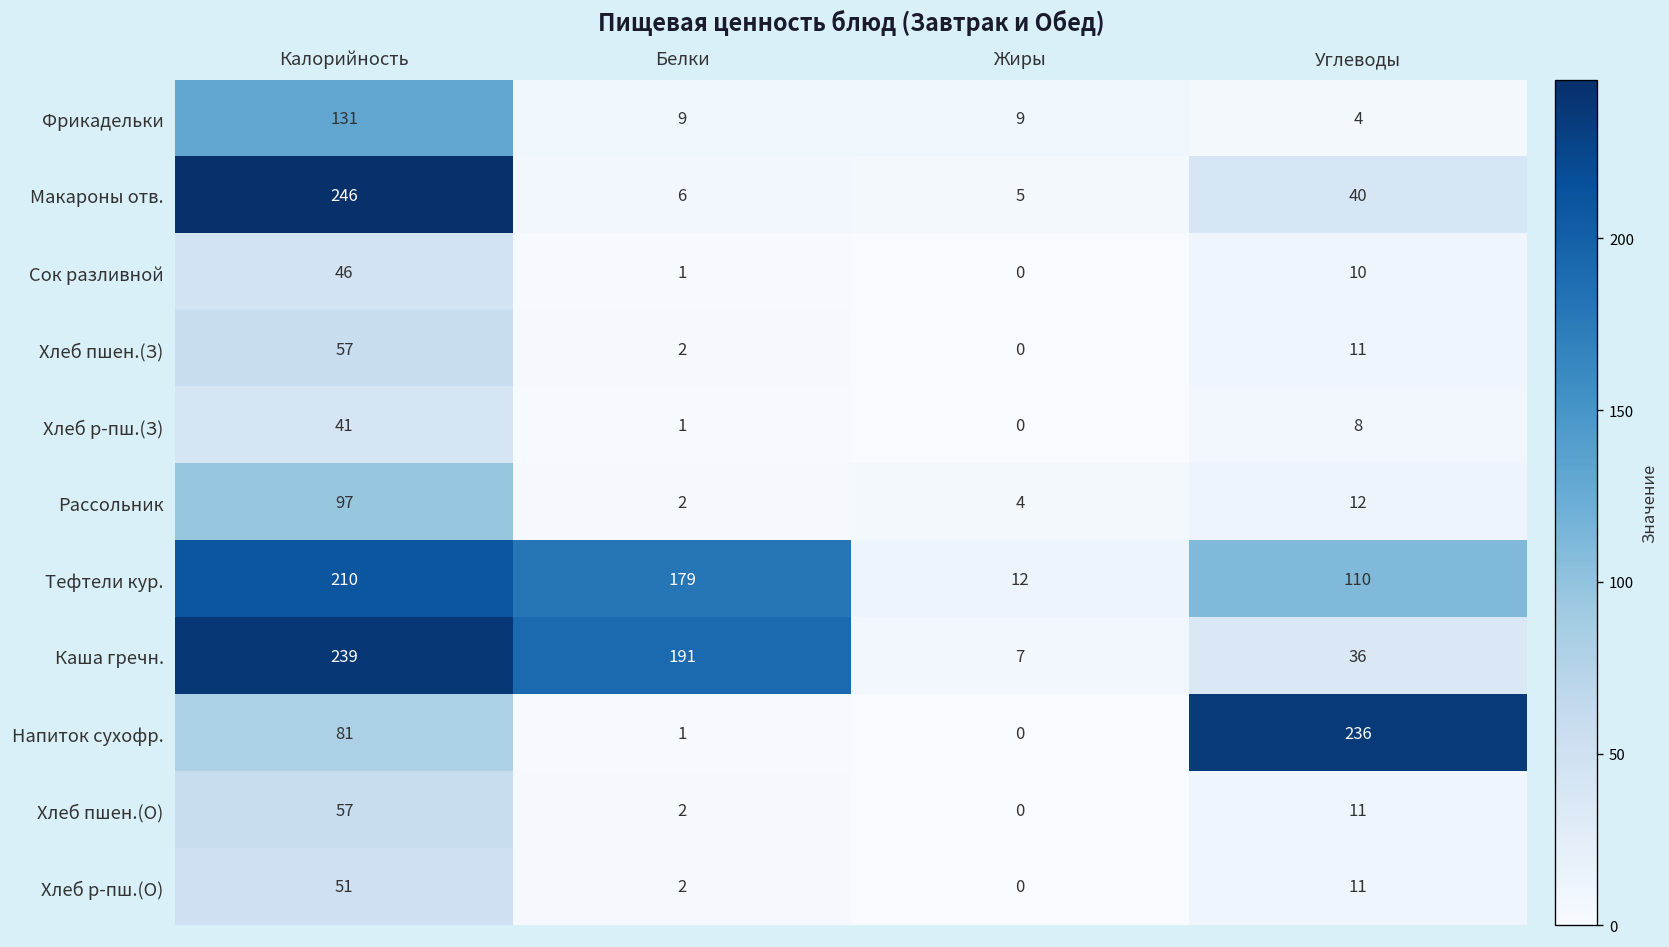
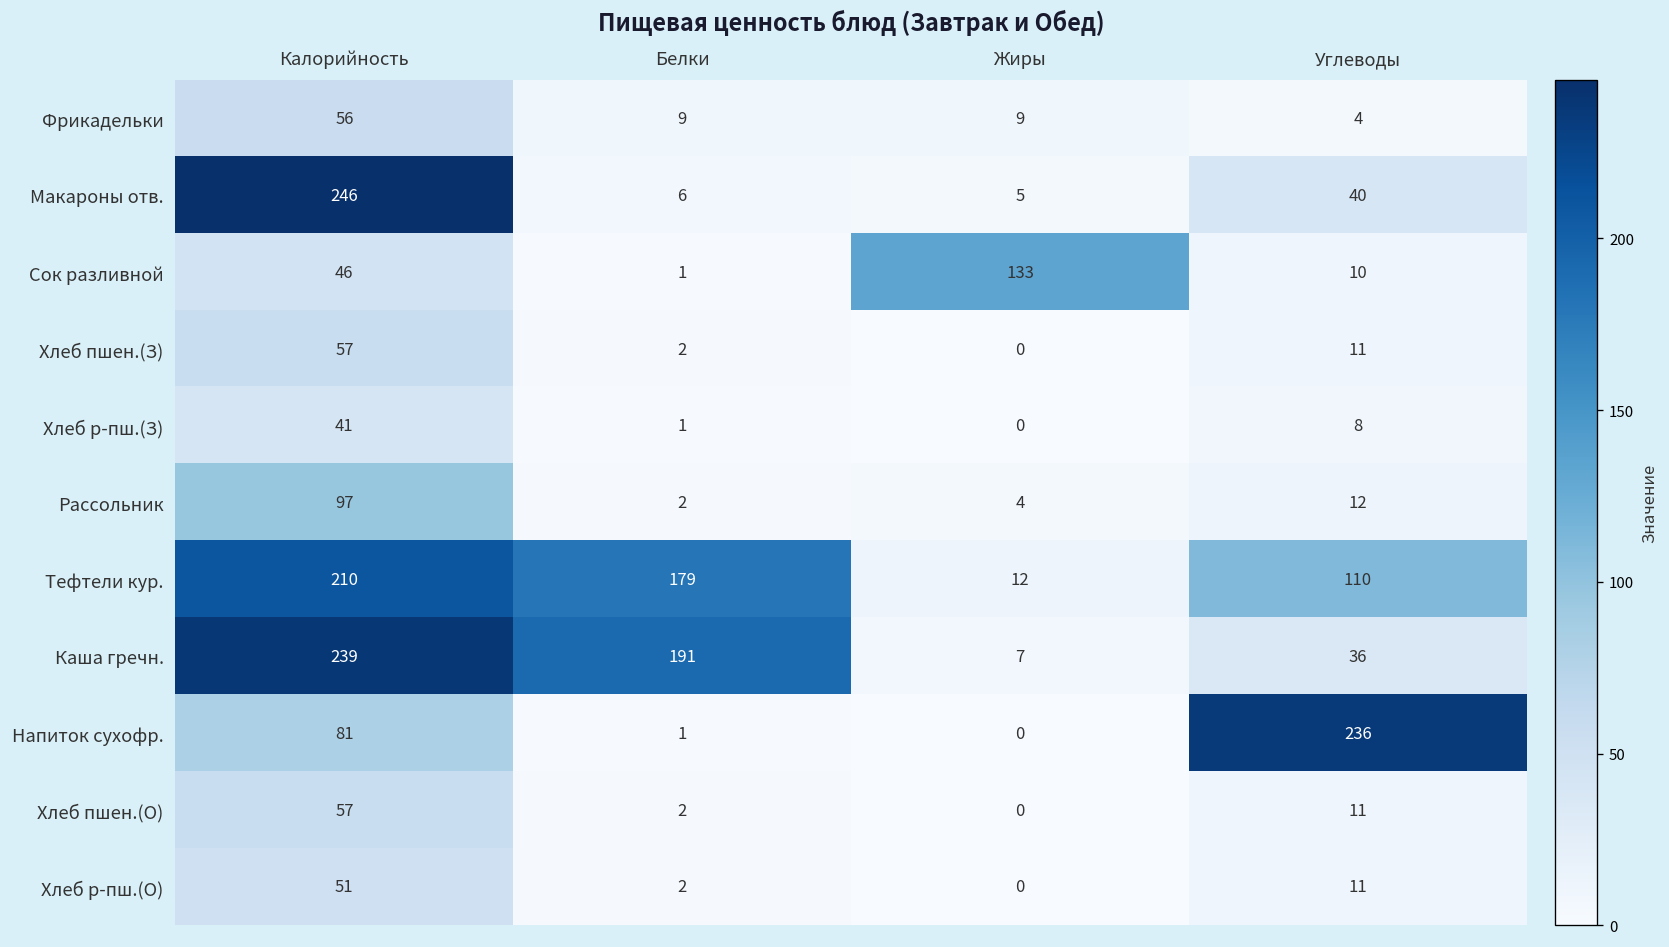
Фрикадельки, Калорийность: 131 -> 56
Сок разливной, Жиры: 0 -> 133
